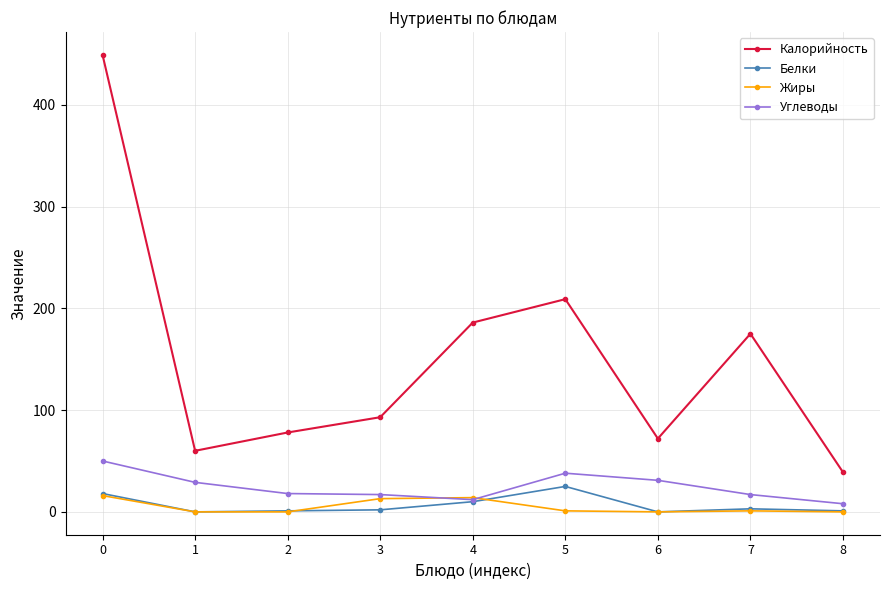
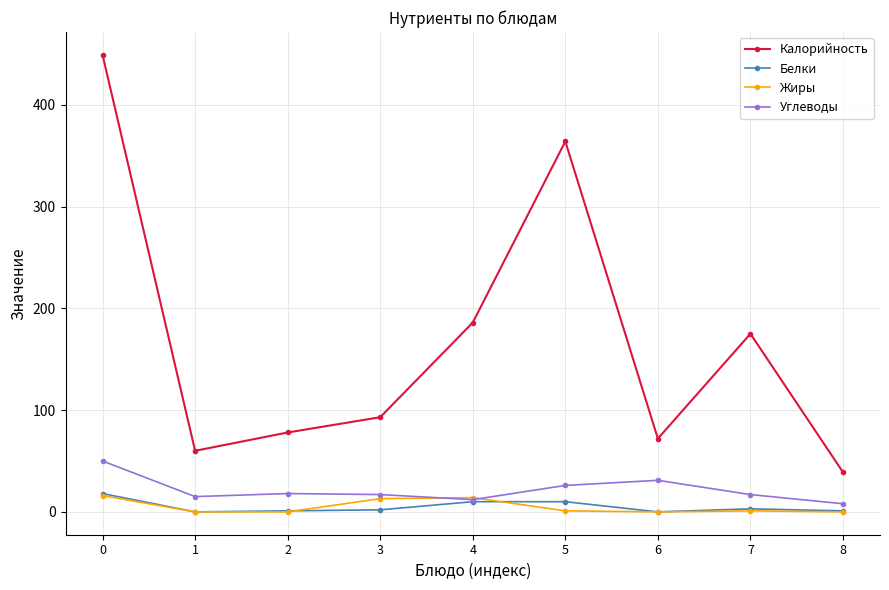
Углеводы, 1: 29 -> 15
Калорийность, 5: 209 -> 364
Белки, 5: 25 -> 10
Углеводы, 5: 38 -> 26
